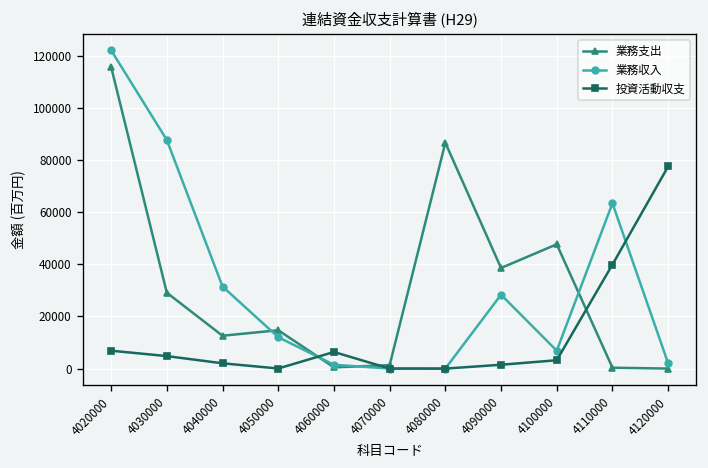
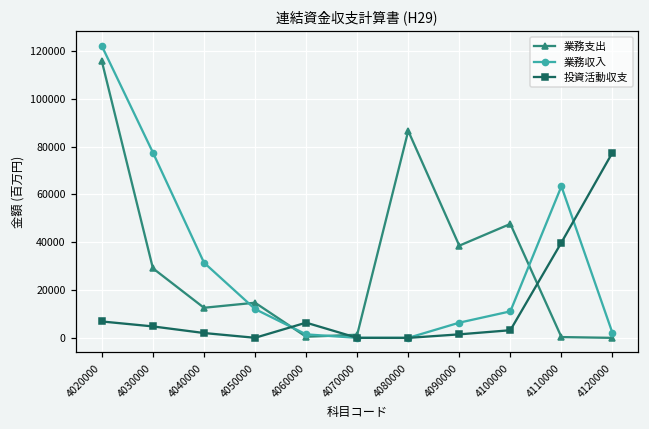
業務収入, 4030000: 88000 -> 78000
業務収入, 4090000: 28000 -> 6000
業務収入, 4100000: 7000 -> 11000
